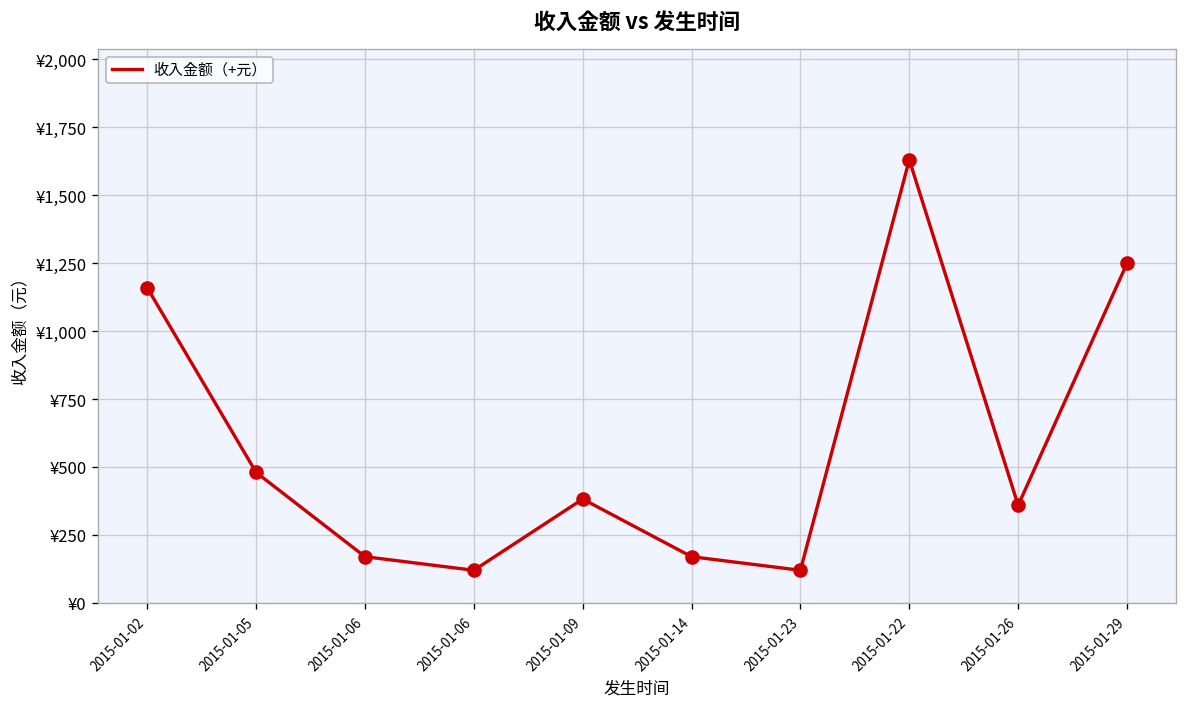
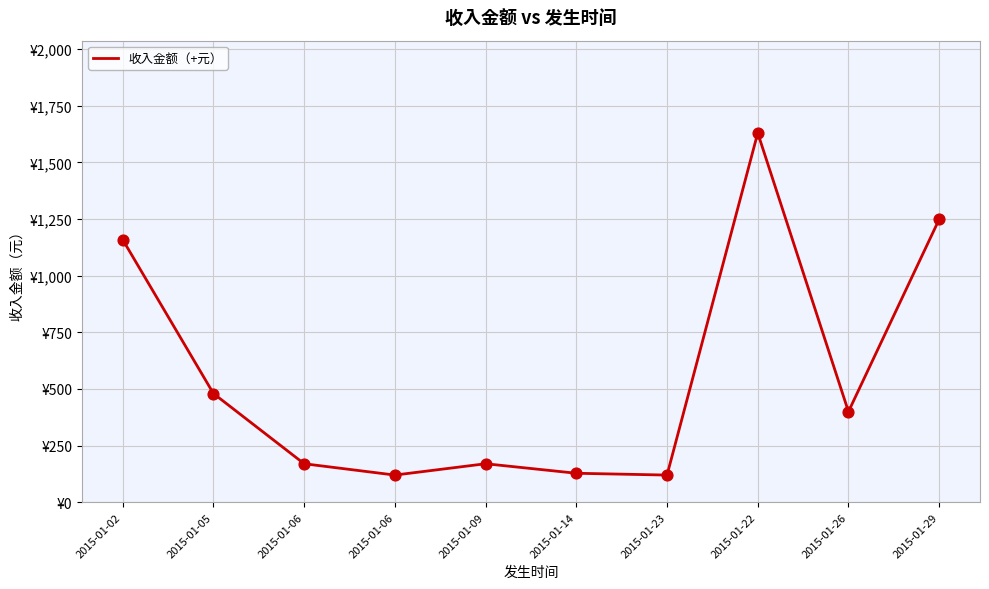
2015-01-09: ¥380 -> ¥170
2015-01-14: ¥170 -> ¥130
2015-01-26: ¥360 -> ¥400
